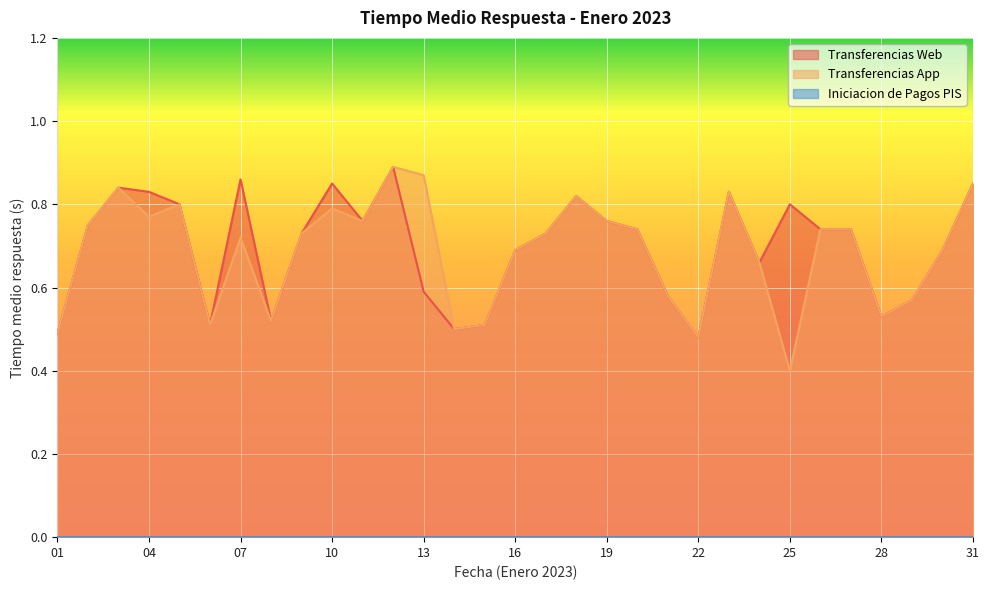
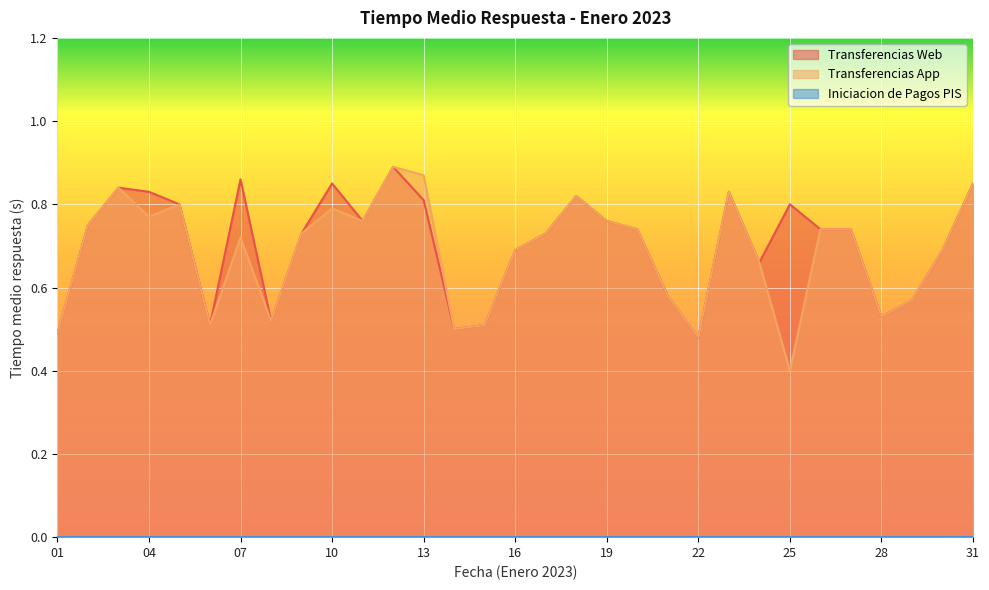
Transferencias Web, 13: 0.59 -> 0.81
